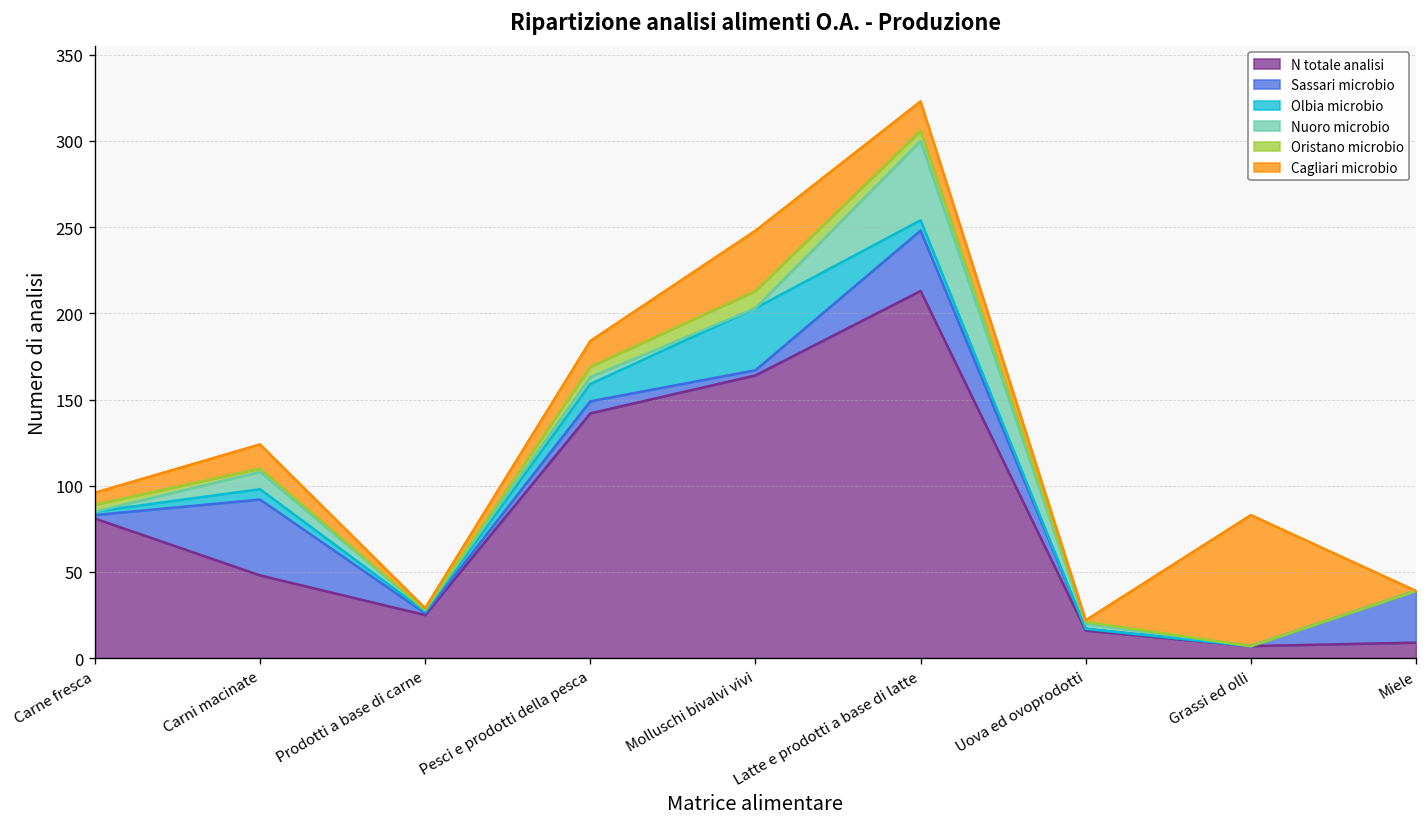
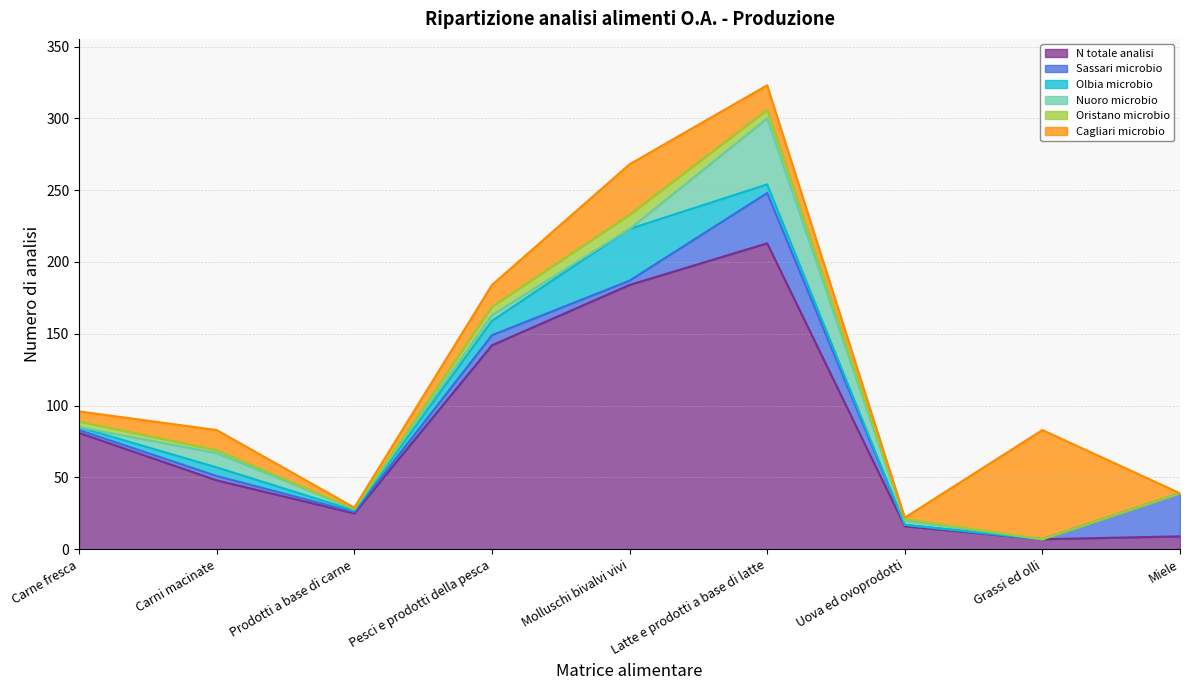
Sassari microbio, Carni macinate: 44 -> 3
N totale analisi, Molluschi bivalvi vivi: 164 -> 184
